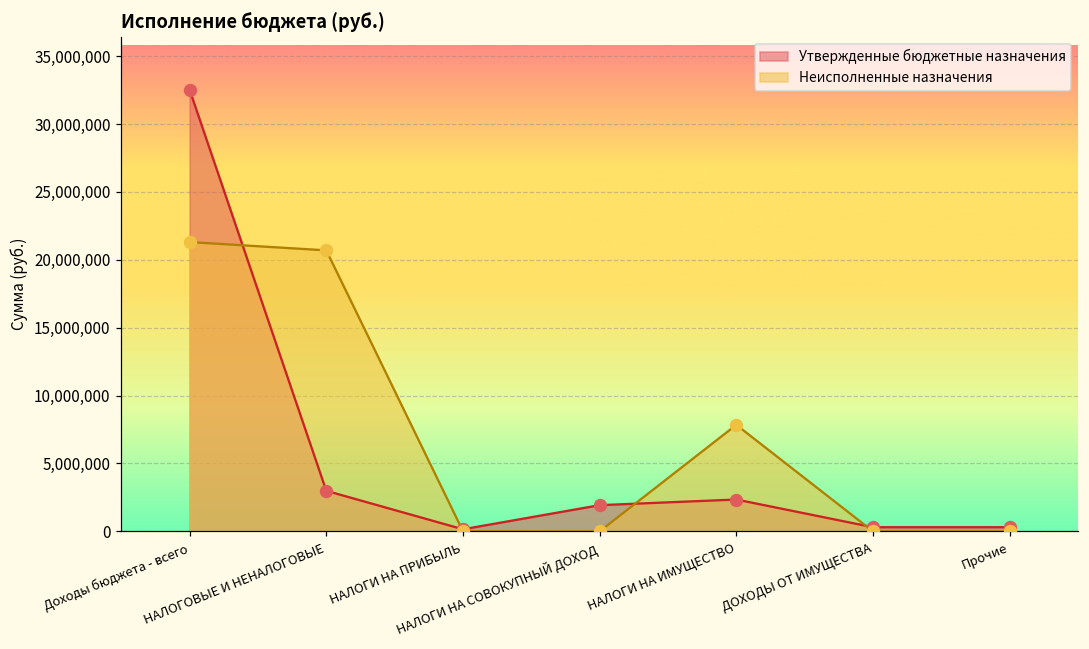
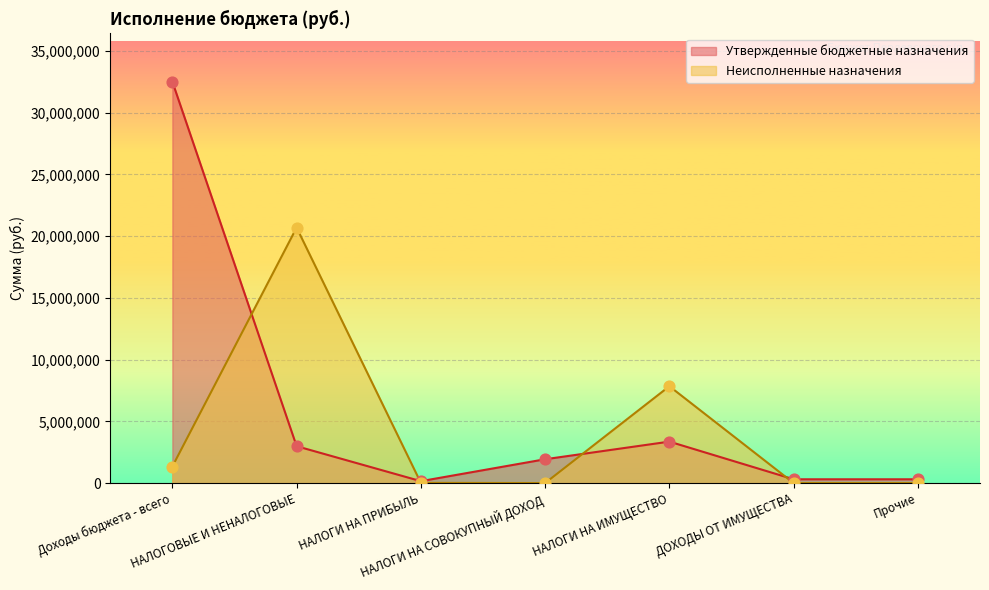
Неисполненные назначения, Доходы бюджета - всего: 21,300,000 -> 1,300,000
Утвержденные бюджетные назначения, НАЛОГИ НА ИМУЩЕСТВО: 2,300,000 -> 3,400,000
